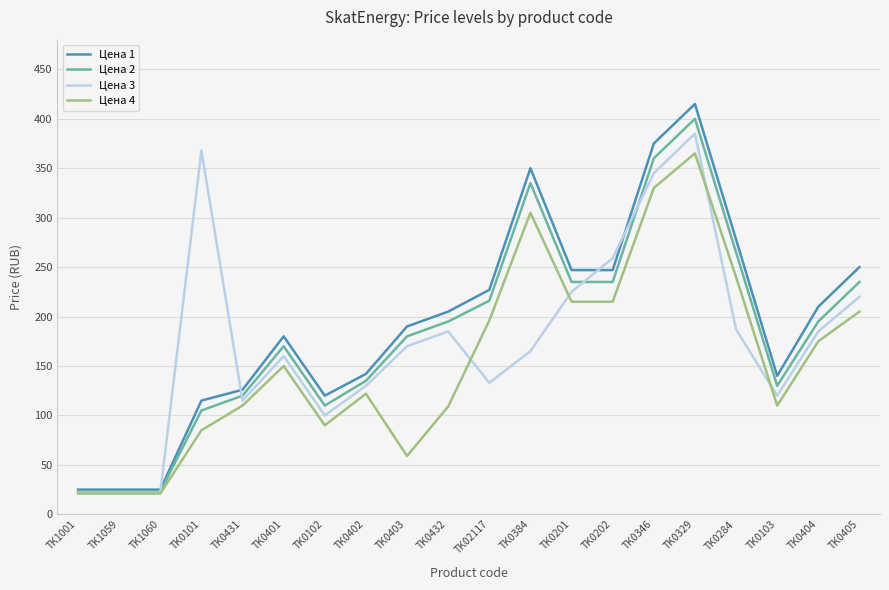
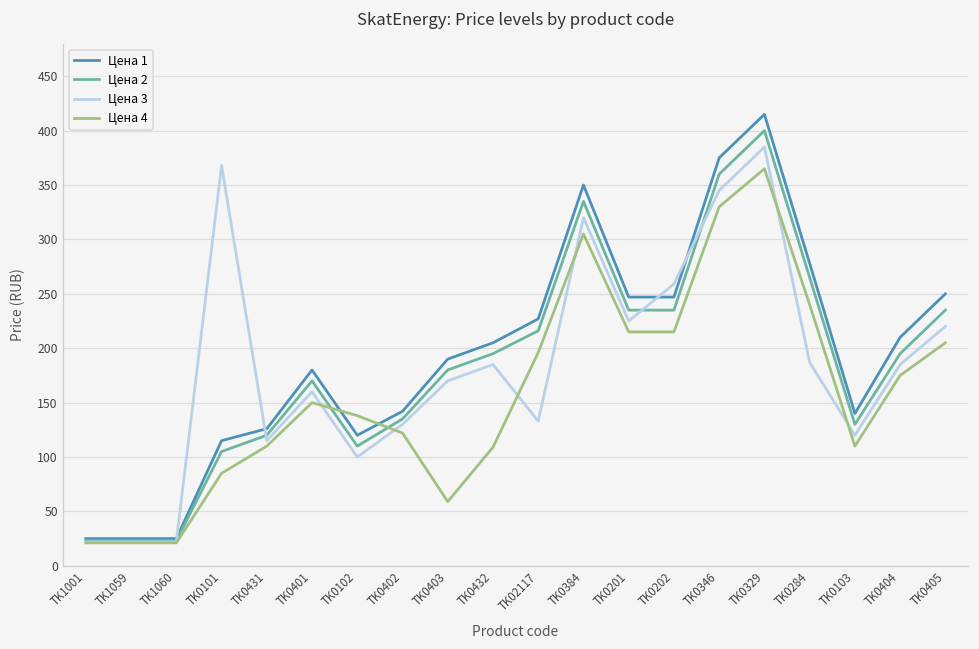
Цена 4, TK0102: 90 -> 140
Цена 3, TK0384: 170 -> 320
